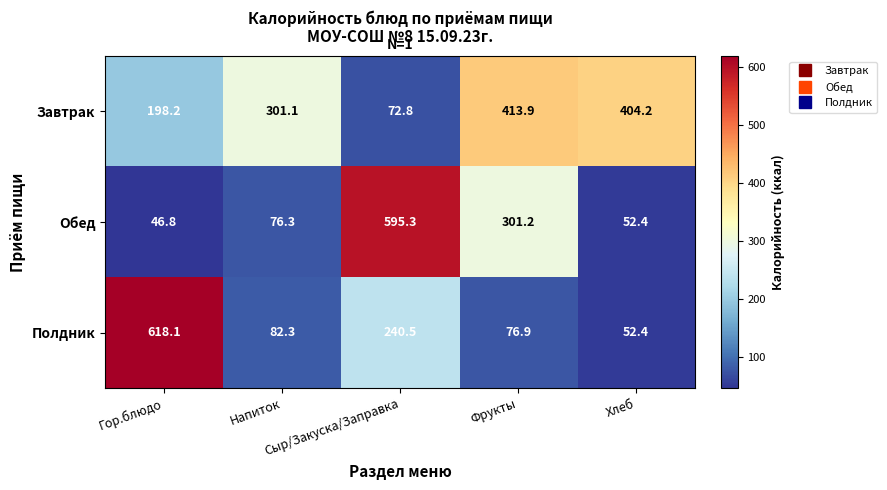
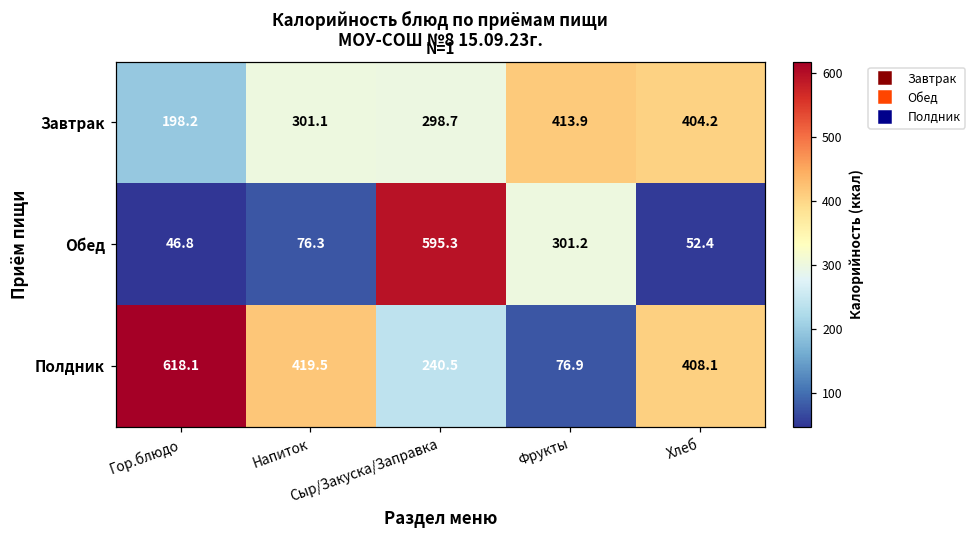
Завтрак, Сыр/Закуска/Заправка: 72.8 -> 298.7
Полдник, Напиток: 82.3 -> 419.5
Полдник, Хлеб: 52.4 -> 408.1
